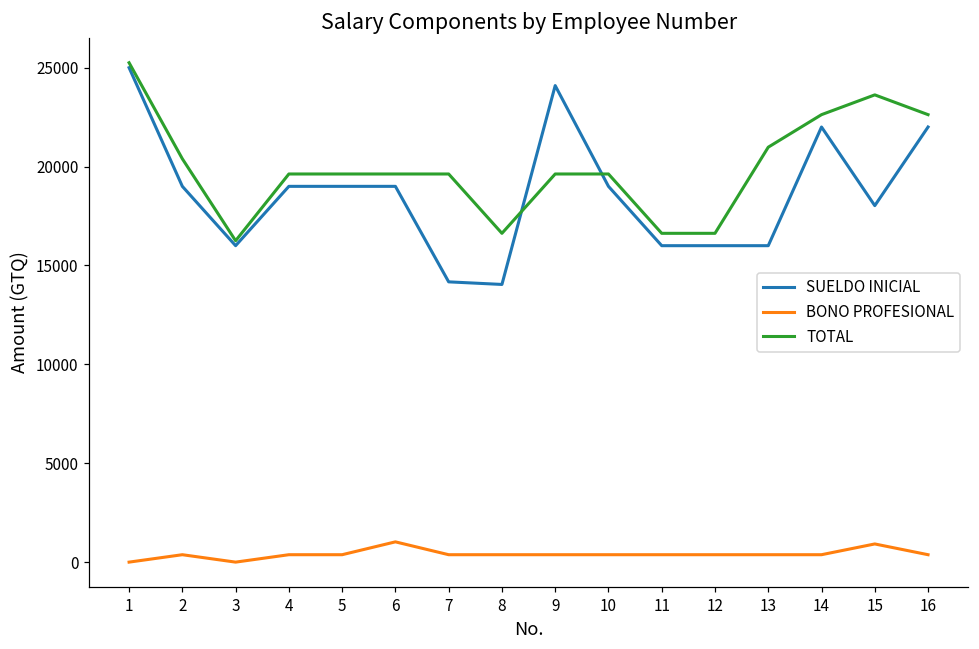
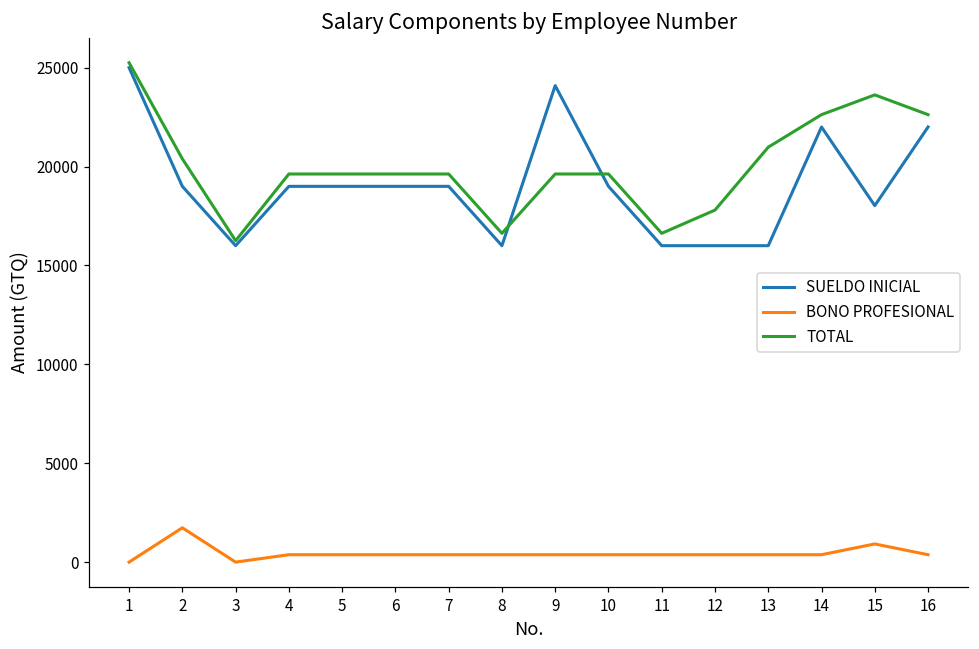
BONO PROFESIONAL, 2: 400 -> 1700
BONO PROFESIONAL, 6: 1000 -> 400
SUELDO INICIAL, 7: 14200 -> 19000
SUELDO INICIAL, 8: 14000 -> 16000
TOTAL, 12: 16600 -> 17800
